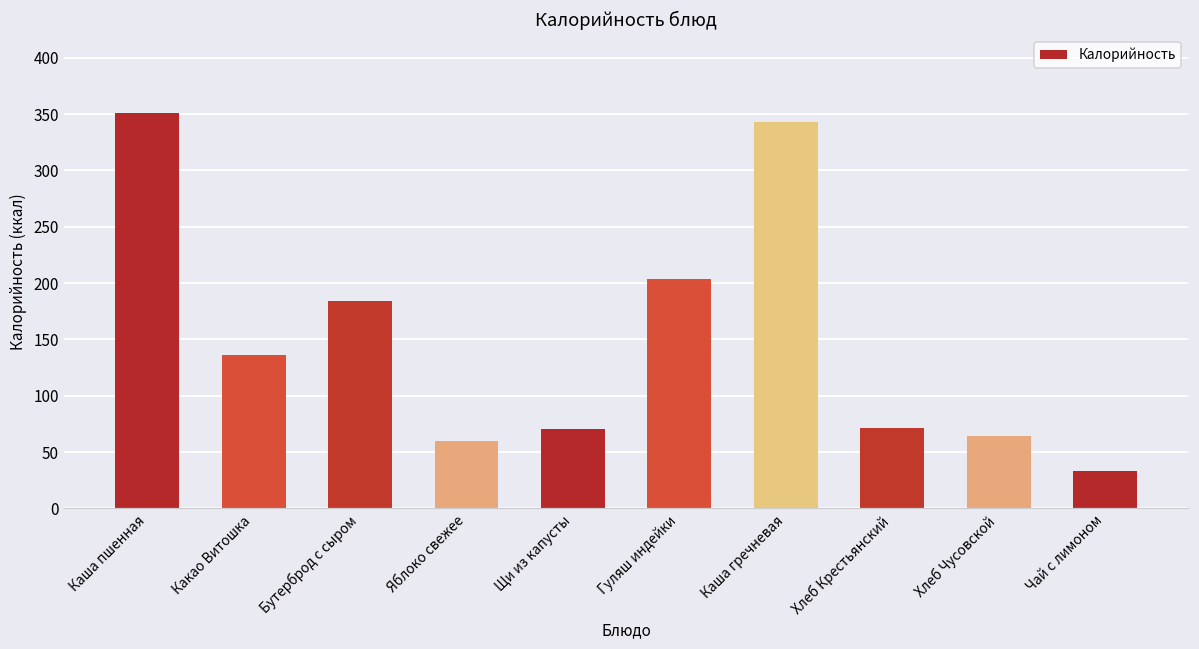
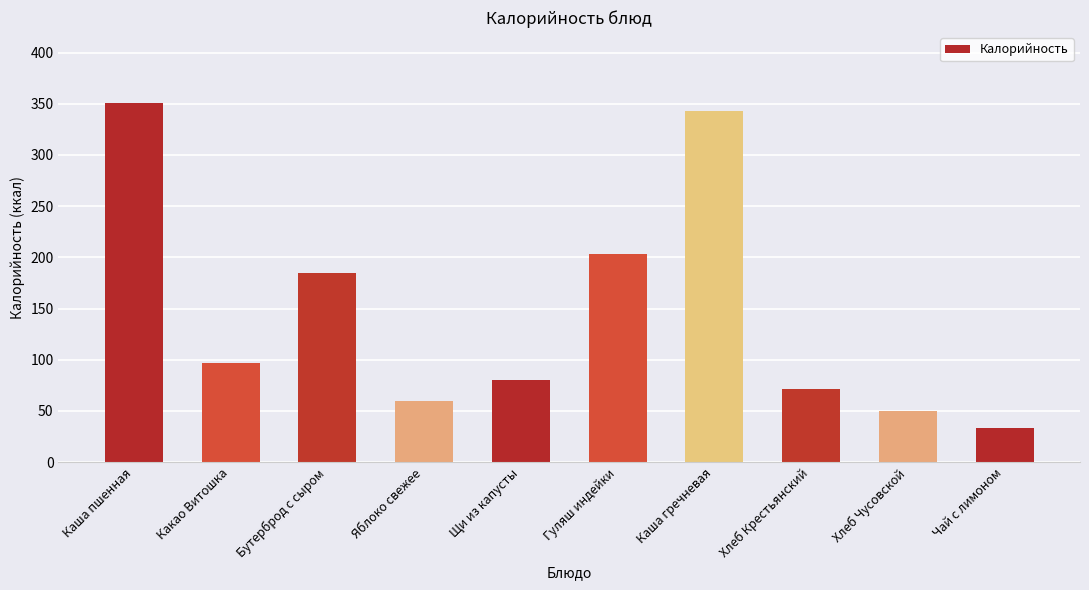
Какао Витошка: 136 -> 97
Щи из капусты: 70 -> 80
Хлеб Чусовской: 64 -> 50
